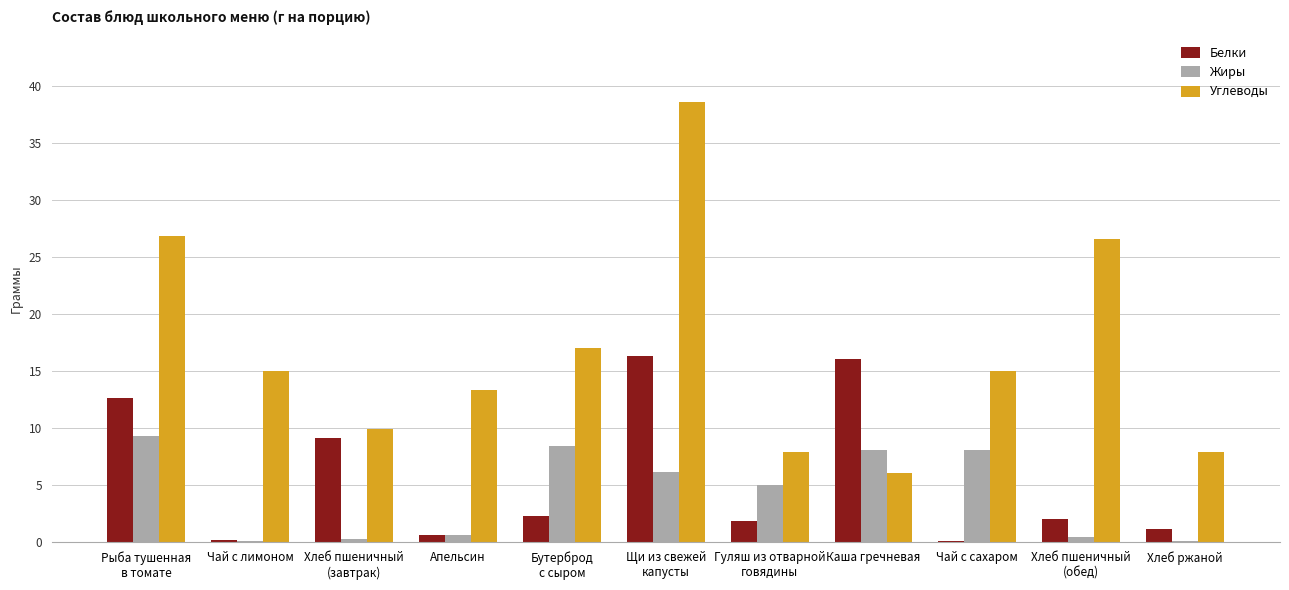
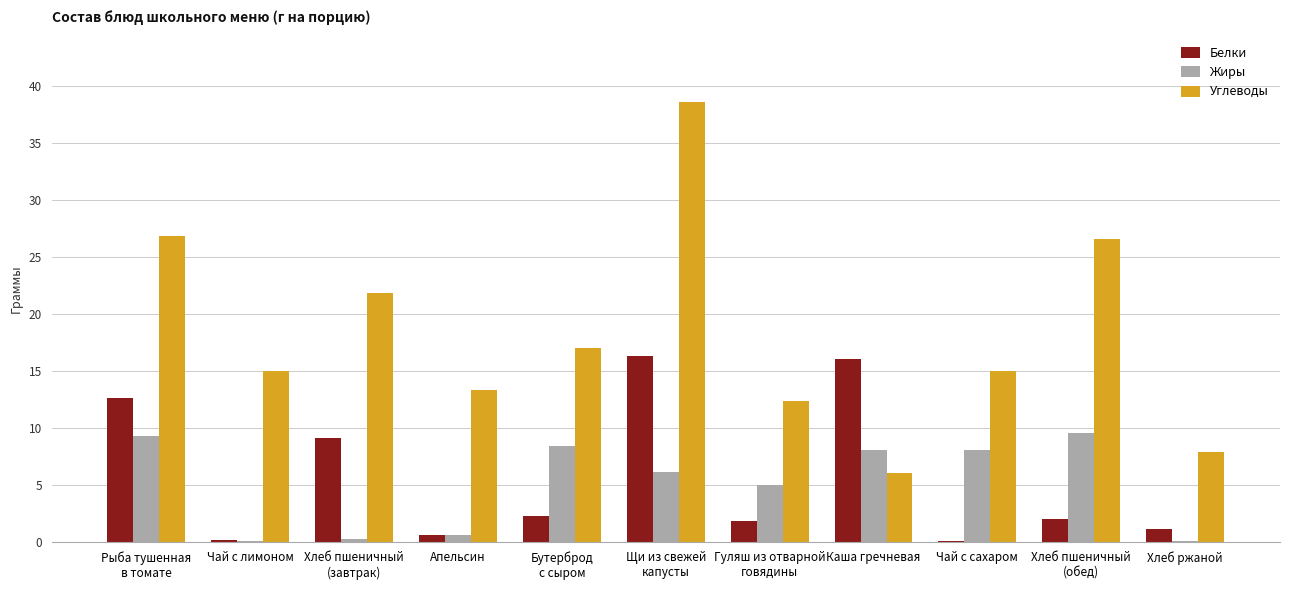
Углеводы, Хлеб пшеничный (завтрак): 9.9 -> 21.9
Углеводы, Гуляш из отварной говядины: 7.9 -> 12.4
Жиры, Хлеб пшеничный (обед): 0.4 -> 9.5
